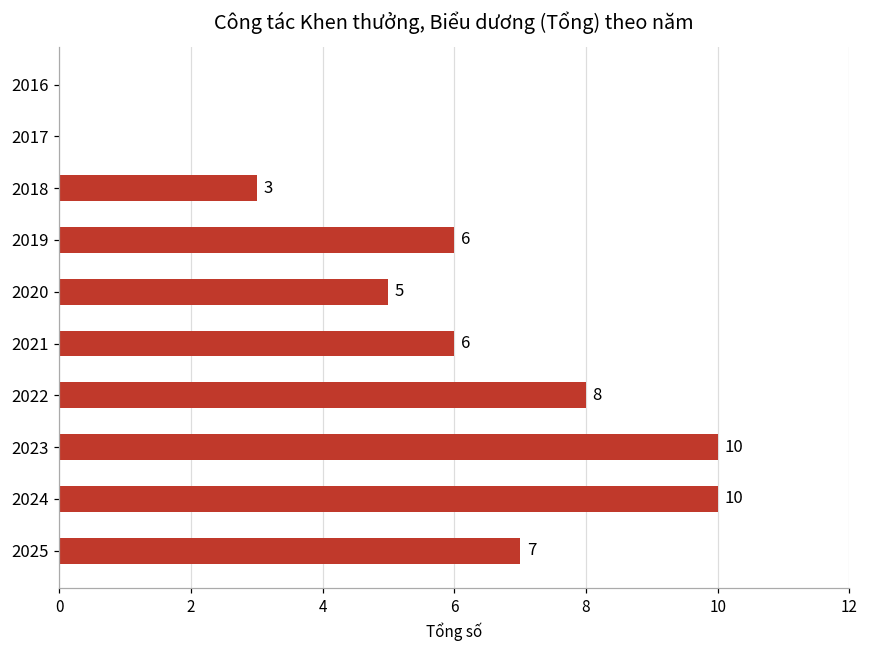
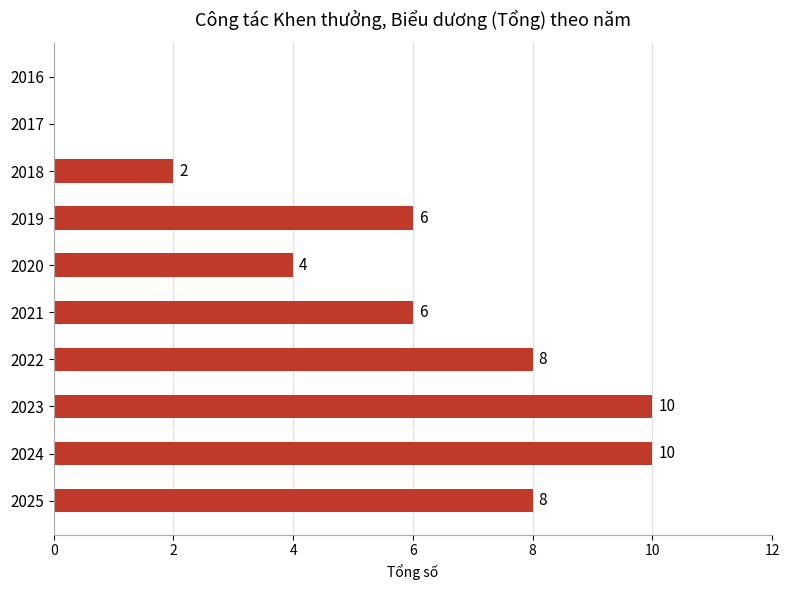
2018: 3 -> 2
2020: 5 -> 4
2025: 7 -> 8
